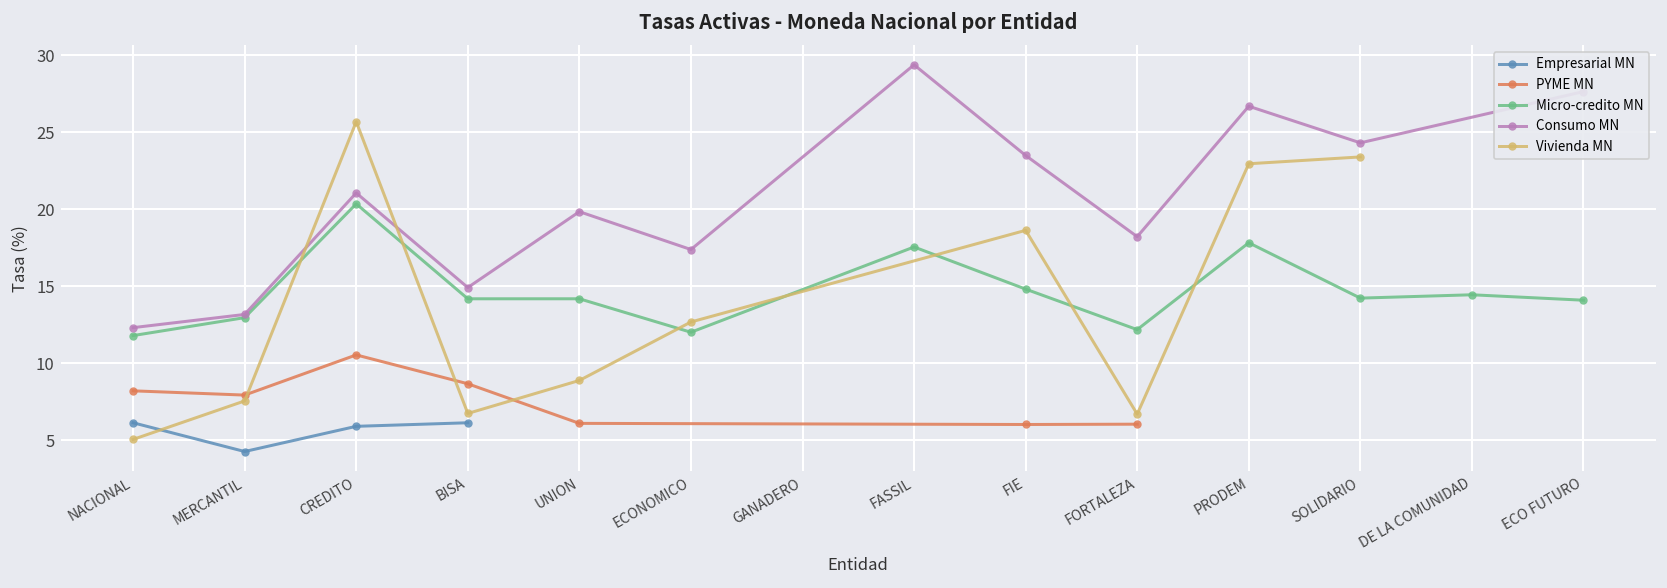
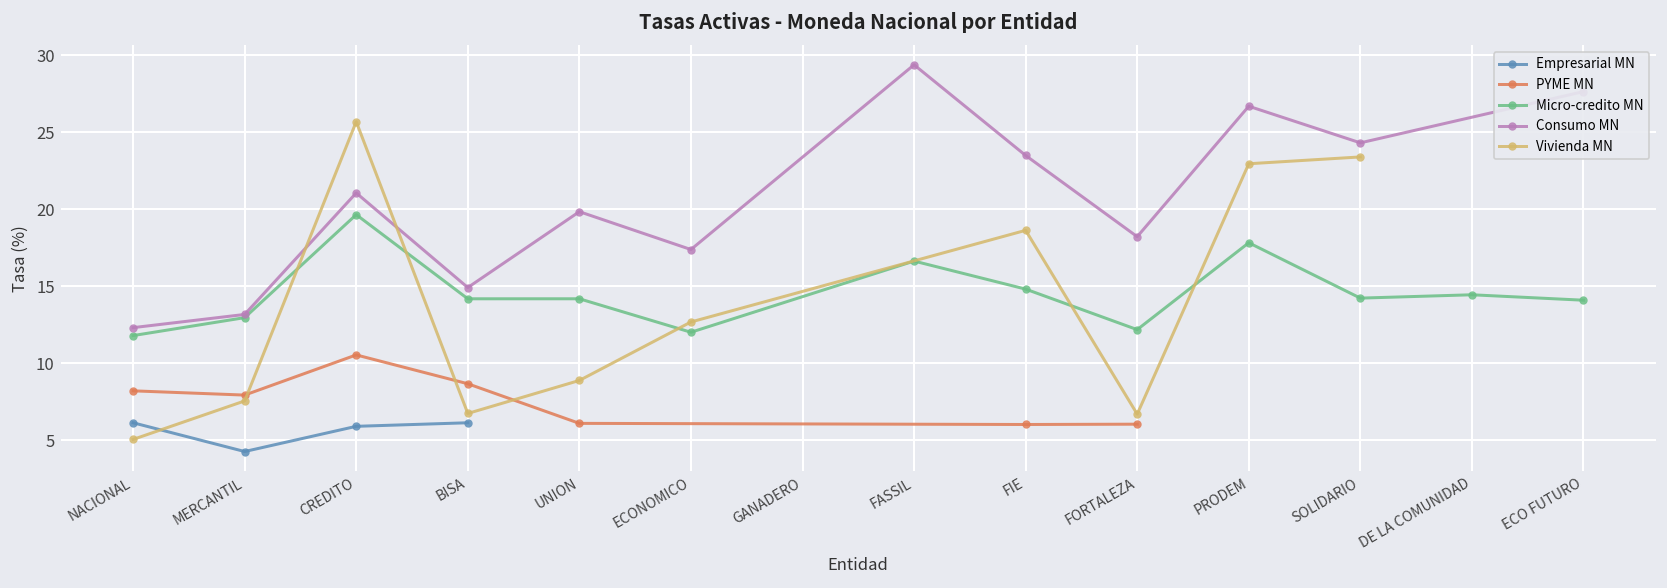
Micro-credito MN, CREDITO: 20.4 -> 19.7
Micro-credito MN, FASSIL: 17.6 -> 16.6
